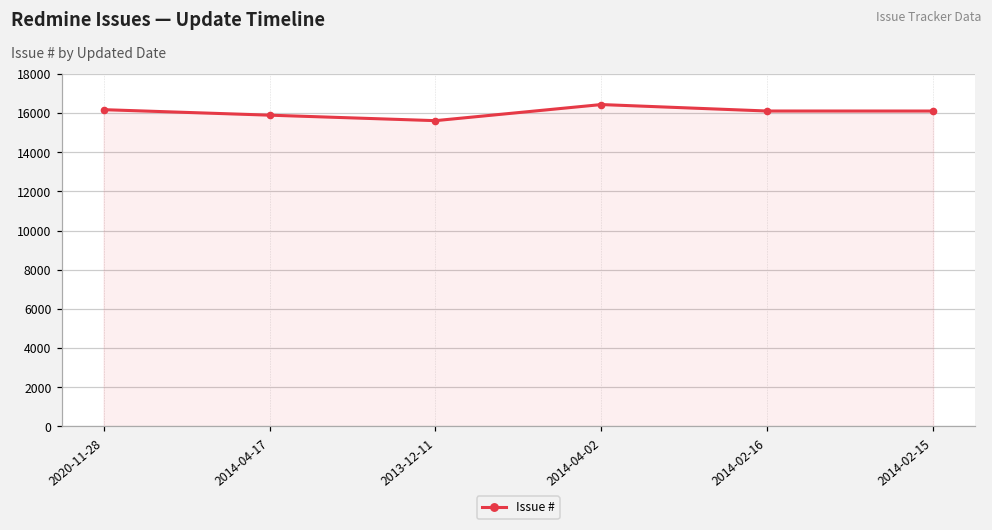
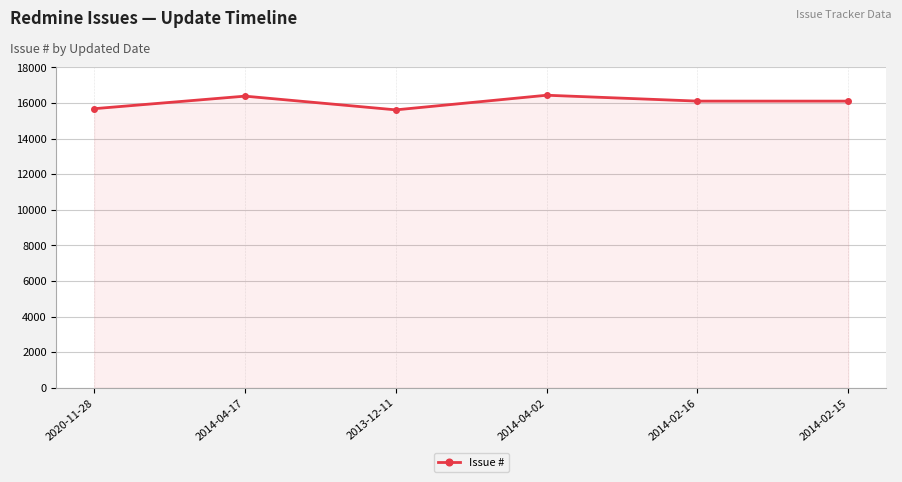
2020-11-28: 16200 -> 15700
2014-04-17: 15900 -> 16400
